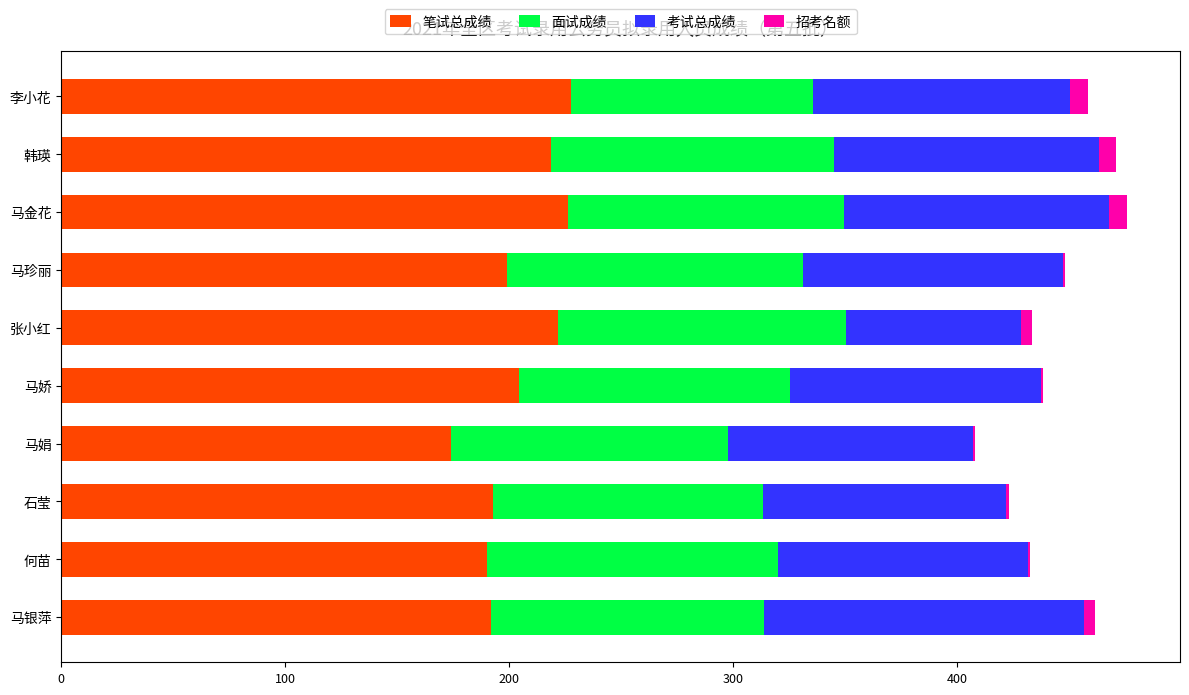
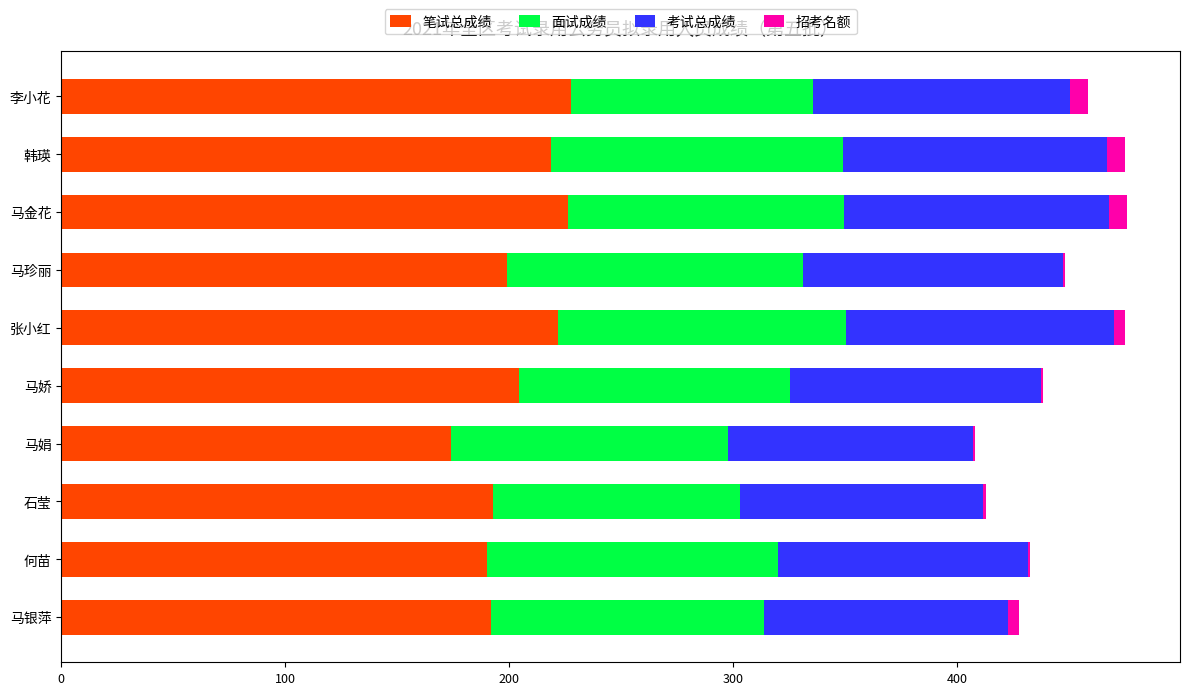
面试成绩, 韩瑛: 126 -> 130
考试总成绩, 张小红: 78 -> 120
面试成绩, 石莹: 121 -> 111
考试总成绩, 马银萍: 143 -> 109
